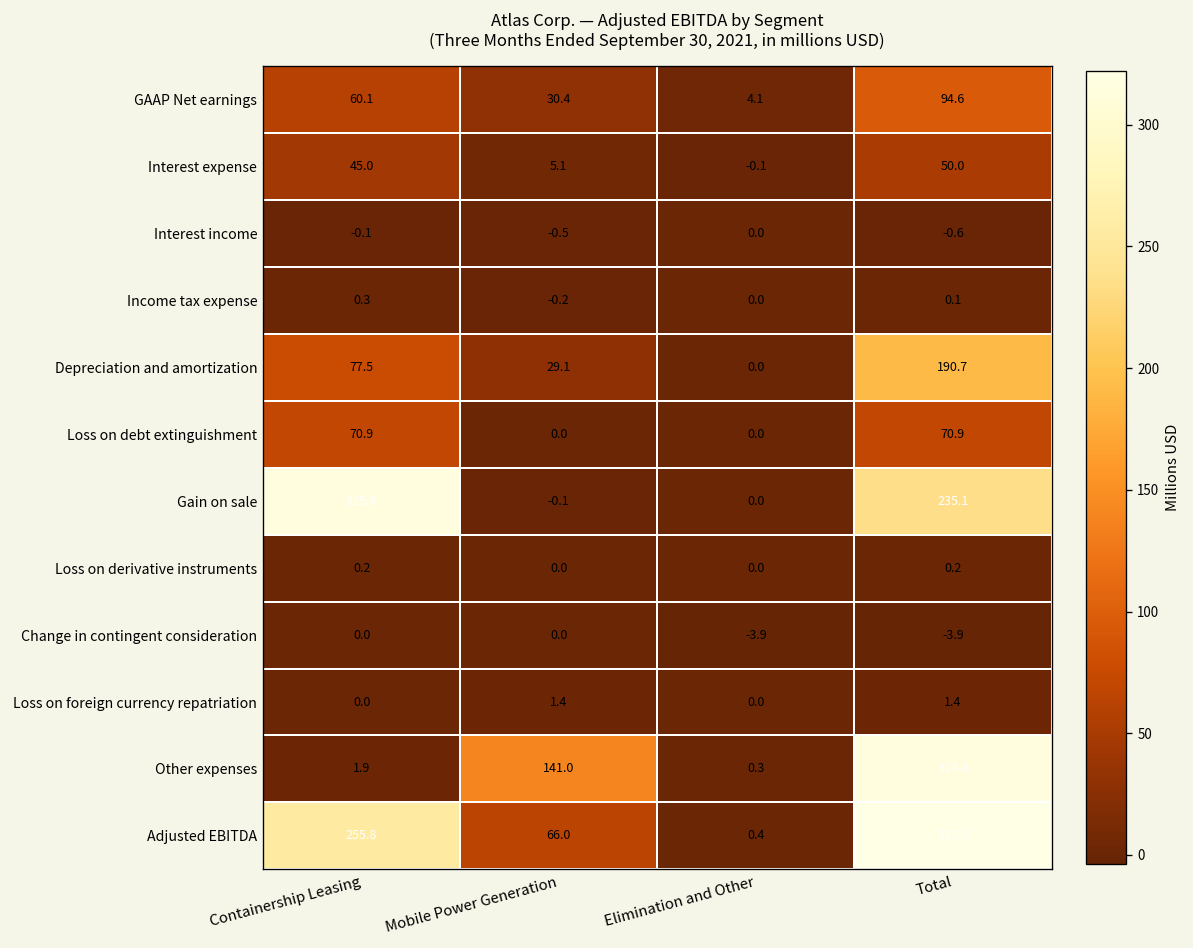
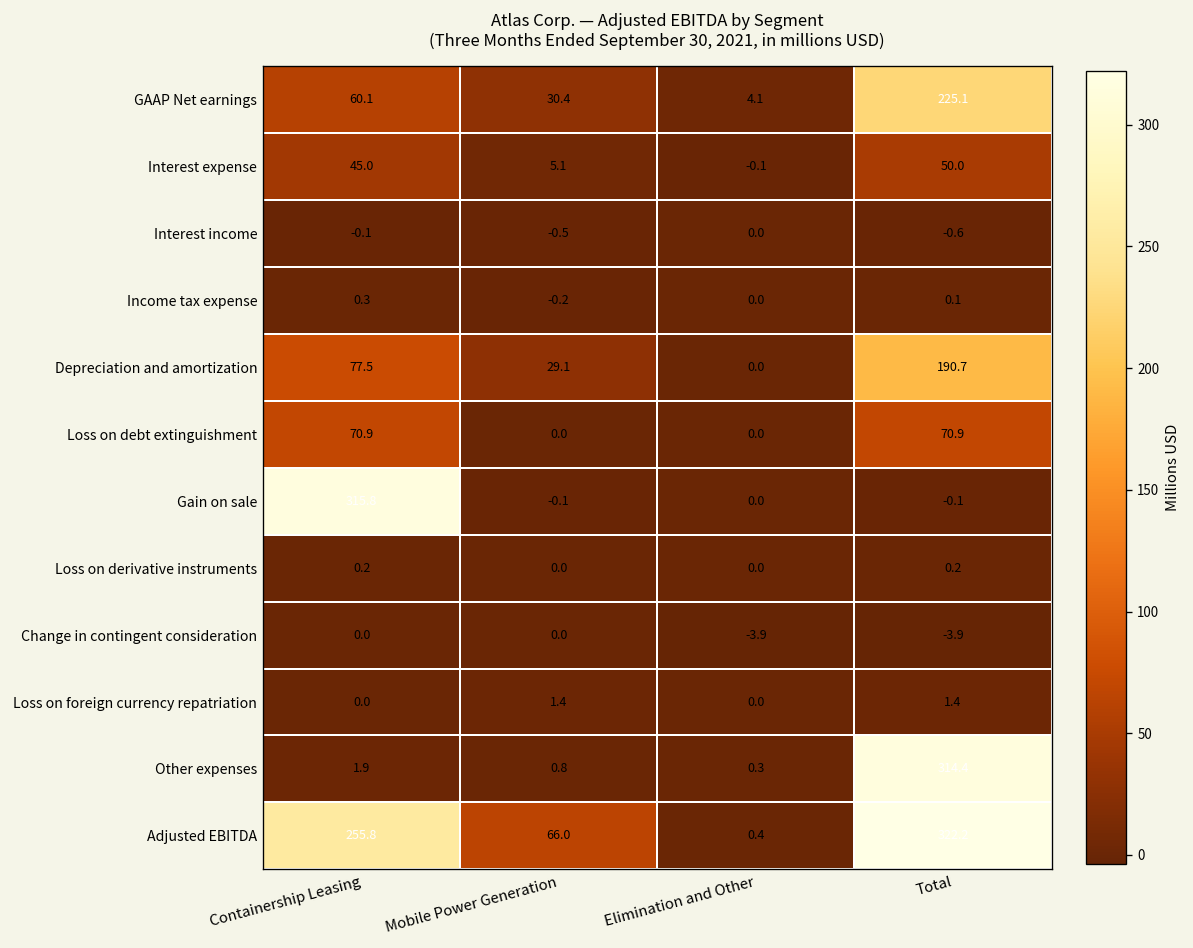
GAAP Net earnings, Total: 94.6 -> 225.1
Gain on sale, Total: 235.1 -> -0.1
Other expenses, Mobile Power Generation: 141.0 -> 0.8
